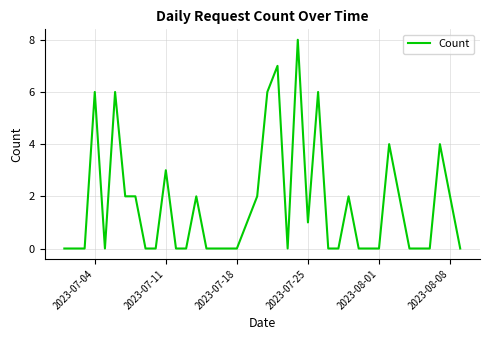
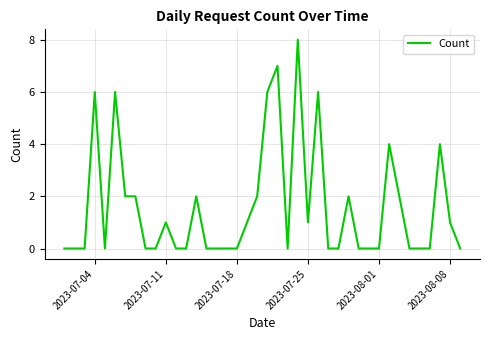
2023-07-11: 3 -> 1
2023-08-08: 2 -> 1
